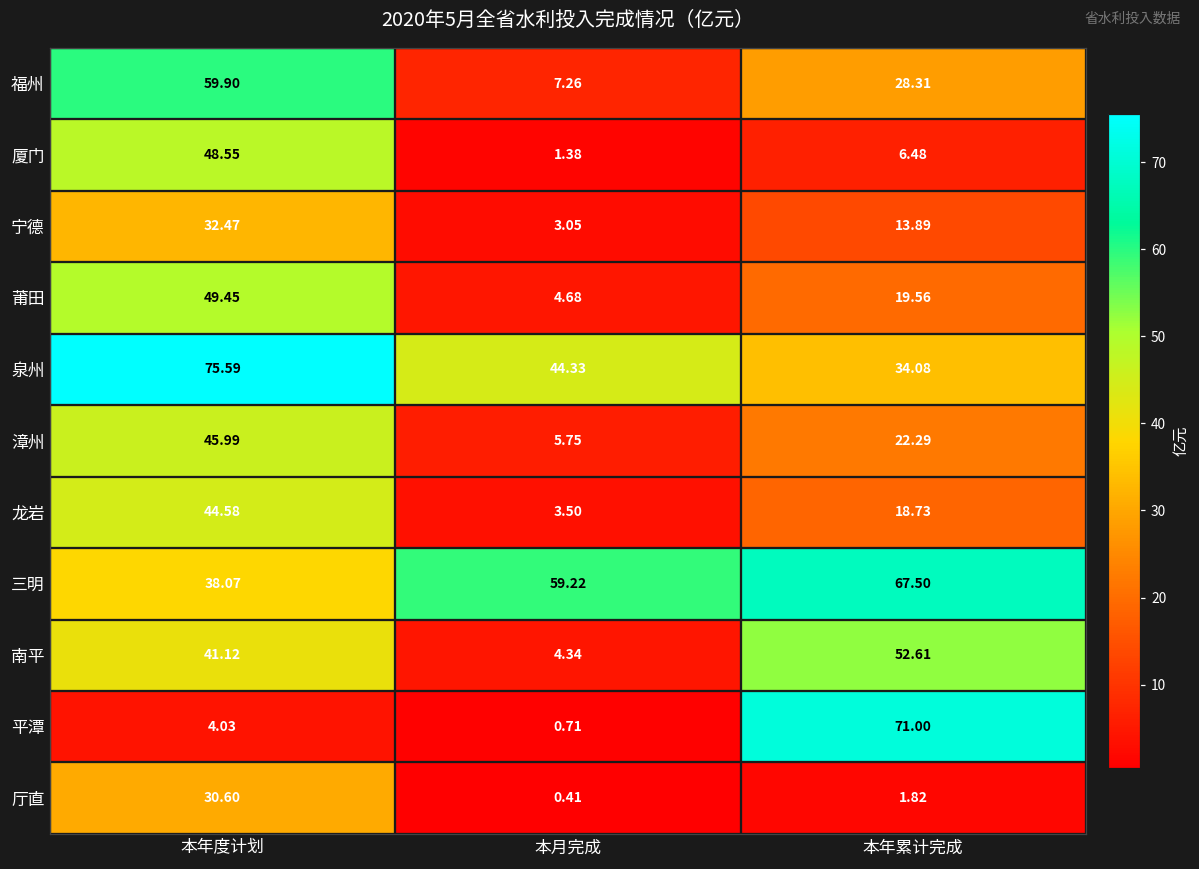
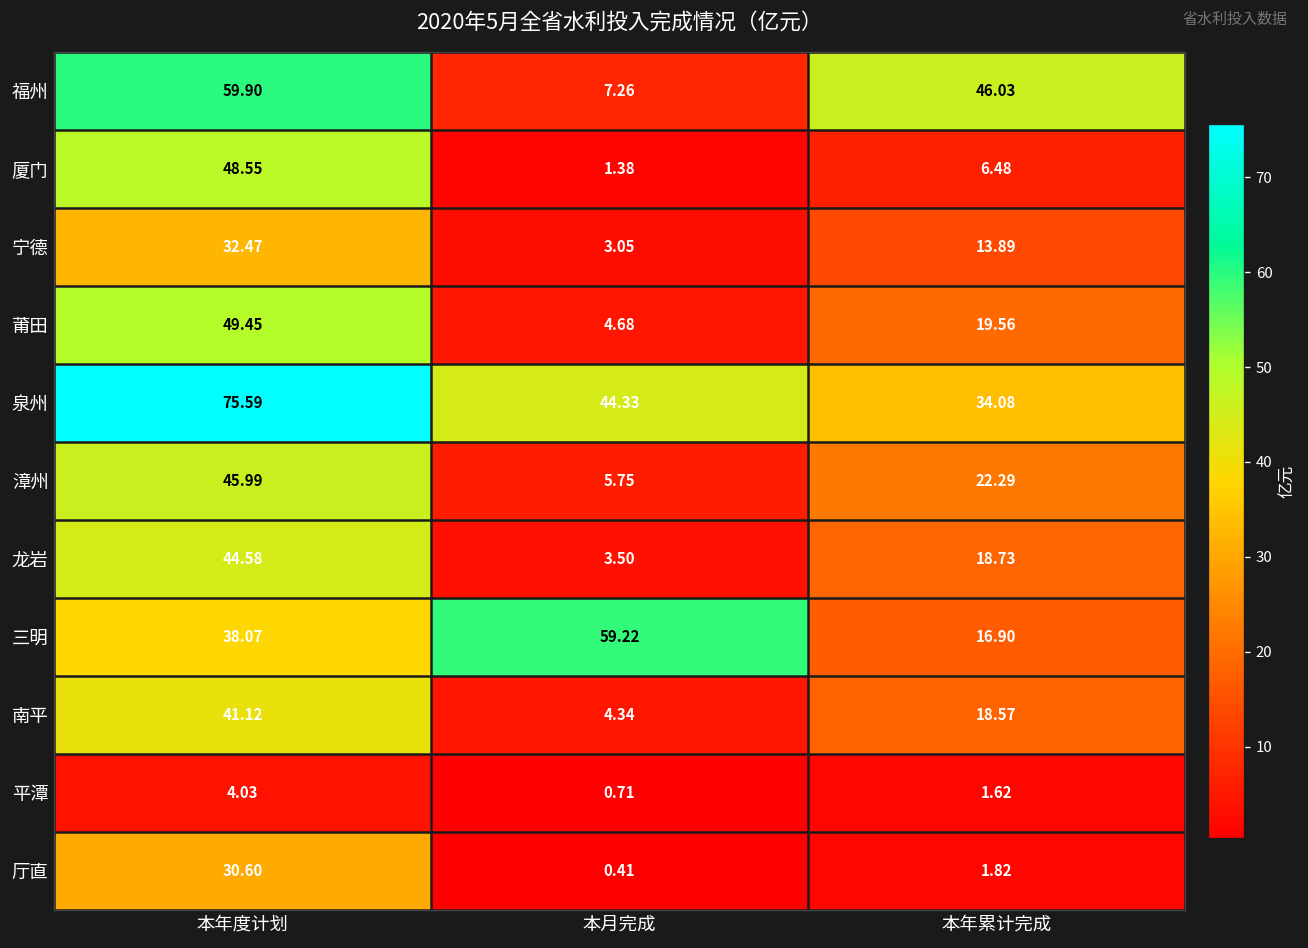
福州, 本年累计完成: 28.31 -> 46.03
三明, 本年累计完成: 67.50 -> 16.90
南平, 本年累计完成: 52.61 -> 18.57
平潭, 本年累计完成: 71.00 -> 1.62
